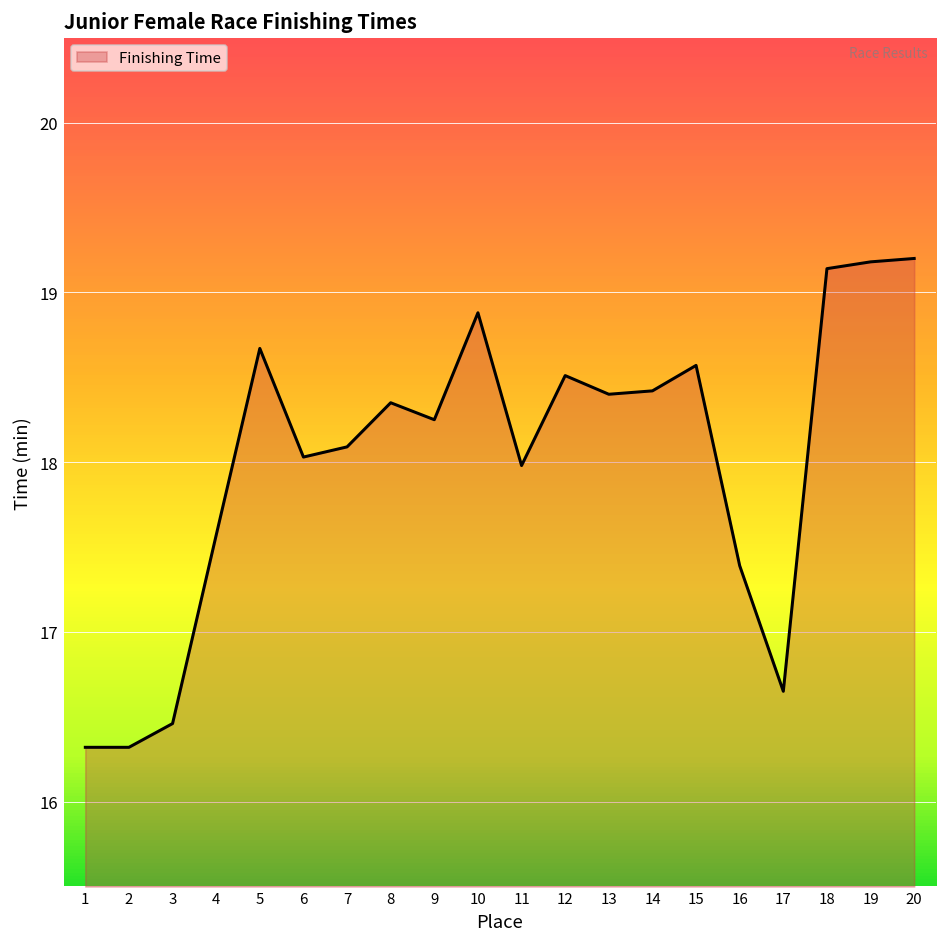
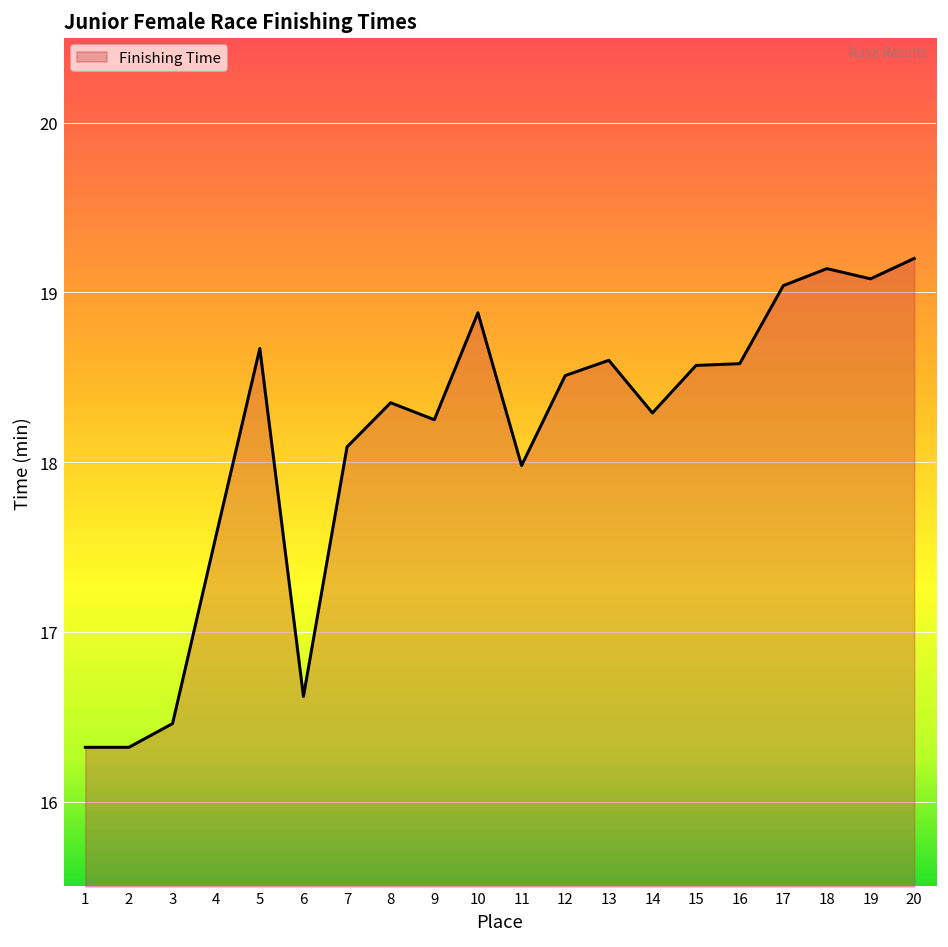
6: 18.03 -> 16.62
13: 18.4 -> 18.6
14: 18.42 -> 18.29
16: 17.39 -> 18.58
17: 16.65 -> 19.04
19: 19.18 -> 19.08
